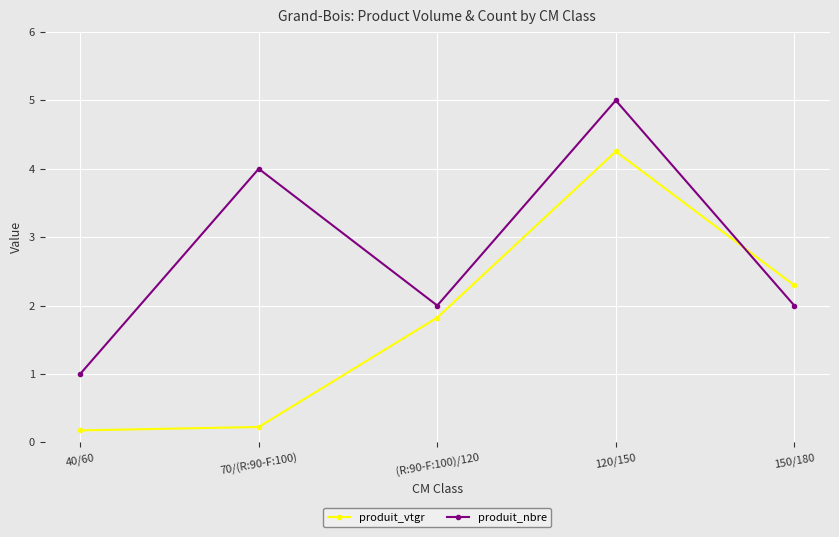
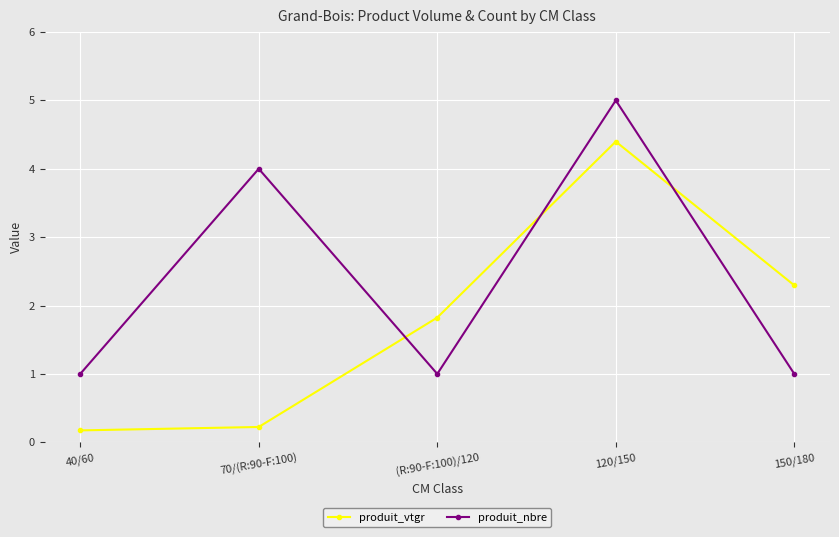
produit_nbre, (R:90-F:100)/120: 2 -> 1
produit_vtgr, 120/150: 4.3 -> 4.4
produit_nbre, 150/180: 2 -> 1
